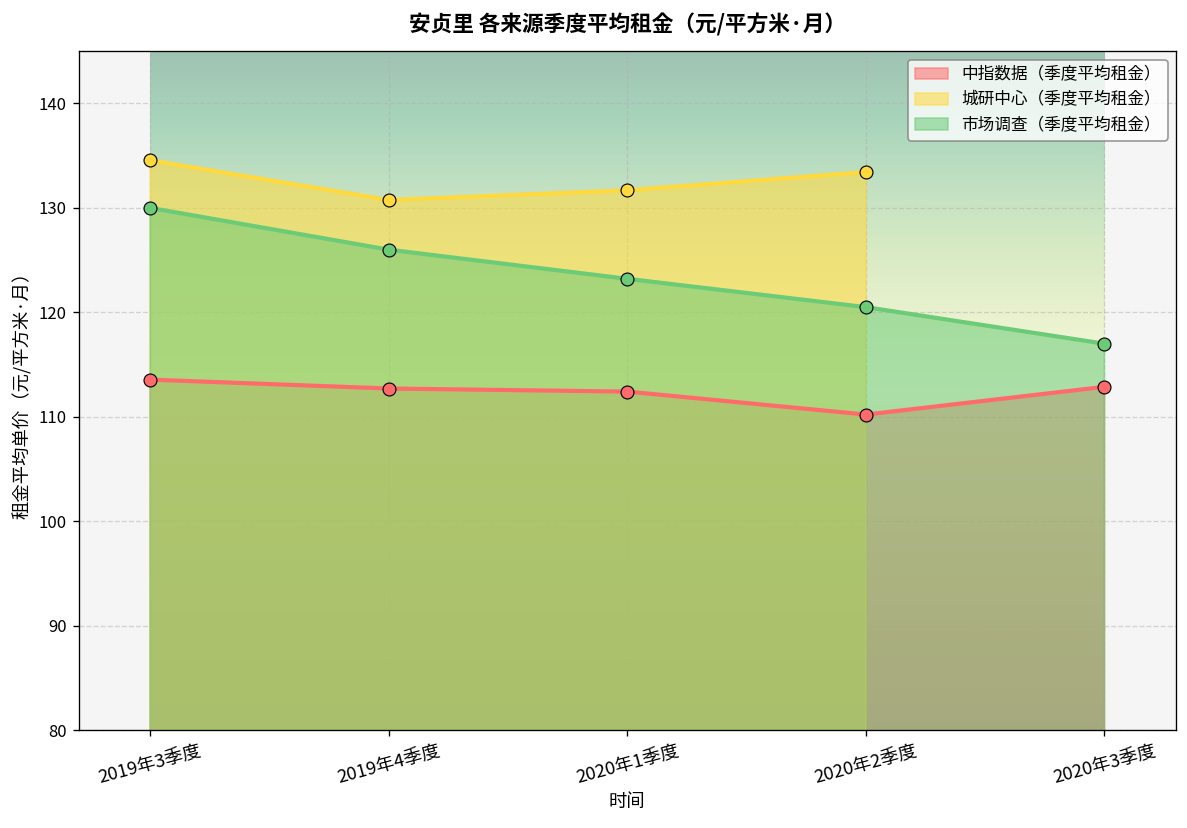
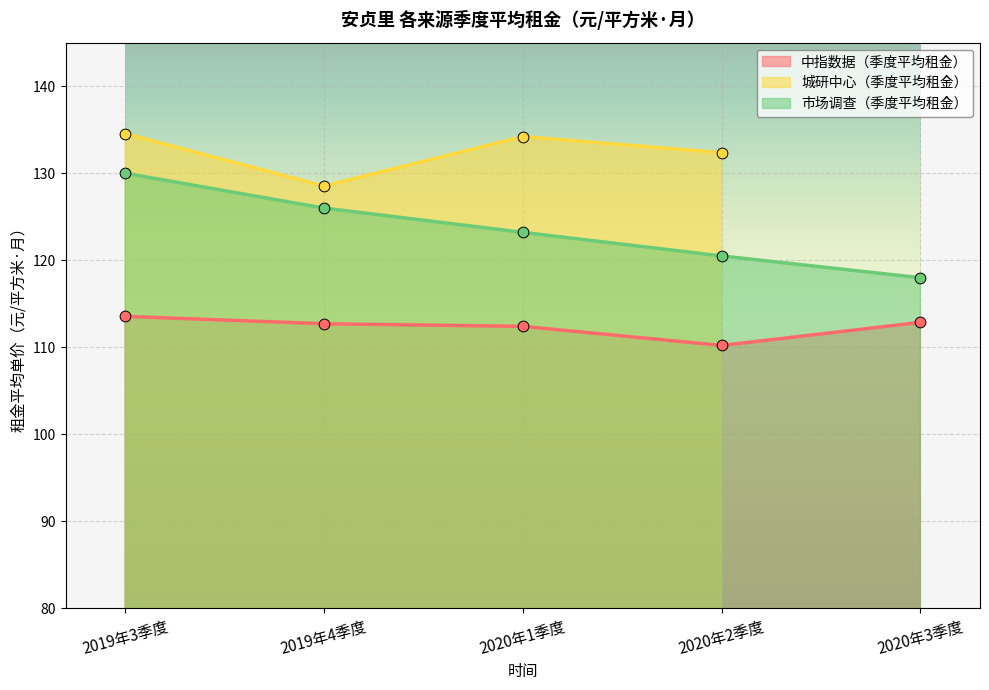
城研中心（季度平均租金）, 2019年4季度: 131 -> 129
城研中心（季度平均租金）, 2020年1季度: 132 -> 134
城研中心（季度平均租金）, 2020年2季度: 133 -> 132
市场调查（季度平均租金）, 2020年3季度: 117 -> 118
